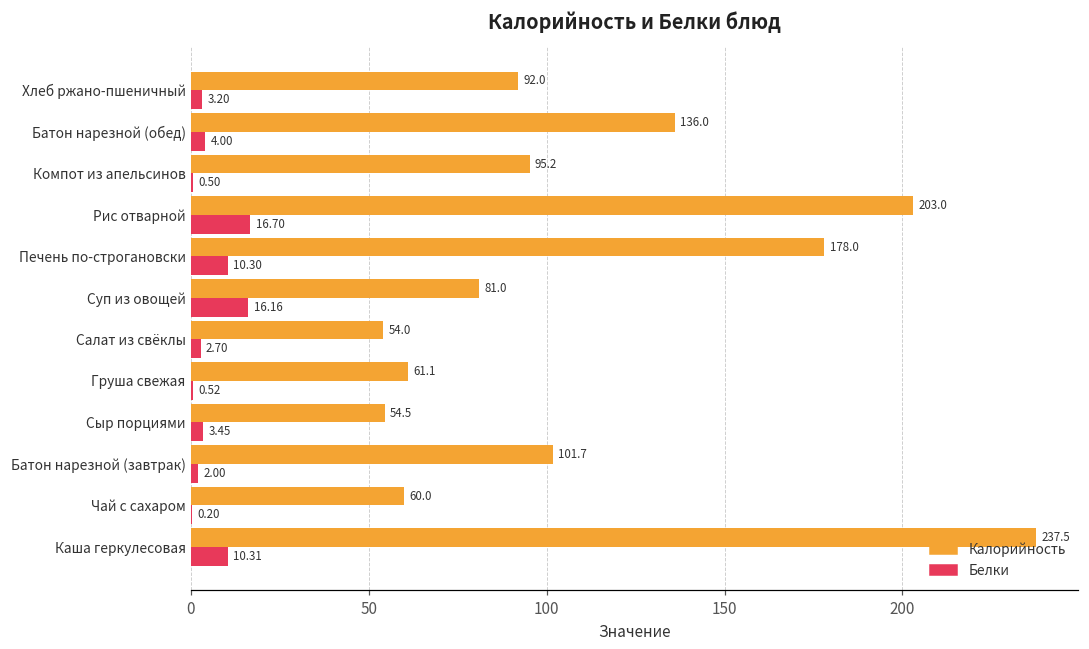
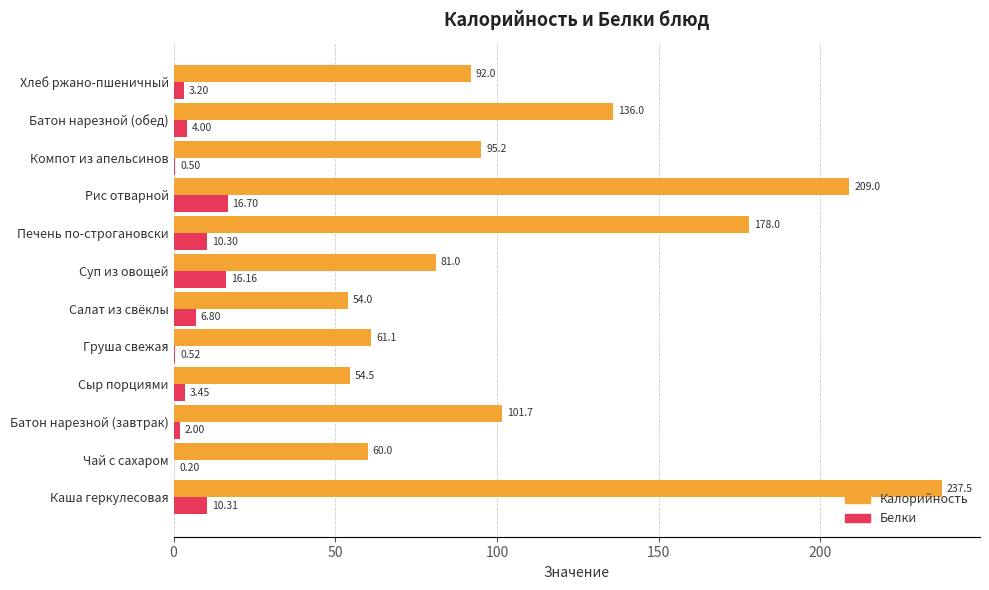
Калорийность, Рис отварной: 203.0 -> 209.0
Белки, Салат из свёклы: 2.70 -> 6.80
